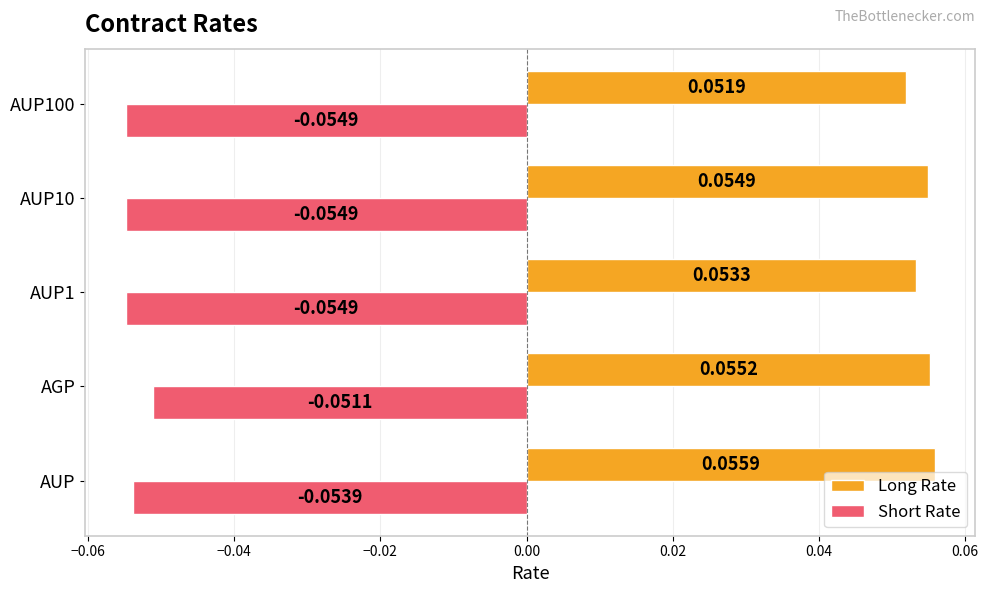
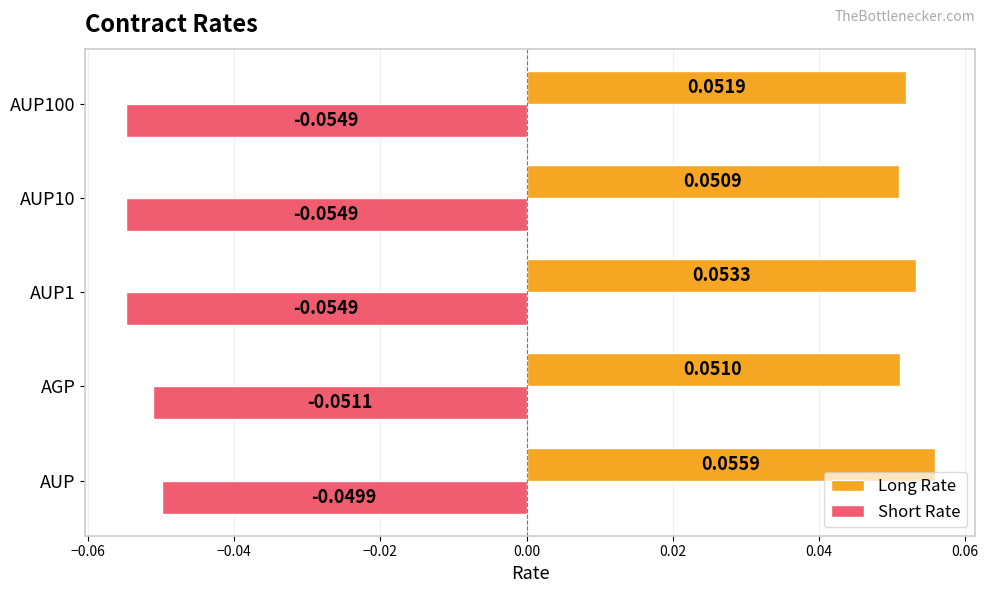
Long Rate, AUP10: 0.0549 -> 0.0509
Long Rate, AGP: 0.0552 -> 0.0510
Short Rate, AUP: -0.0539 -> -0.0499
